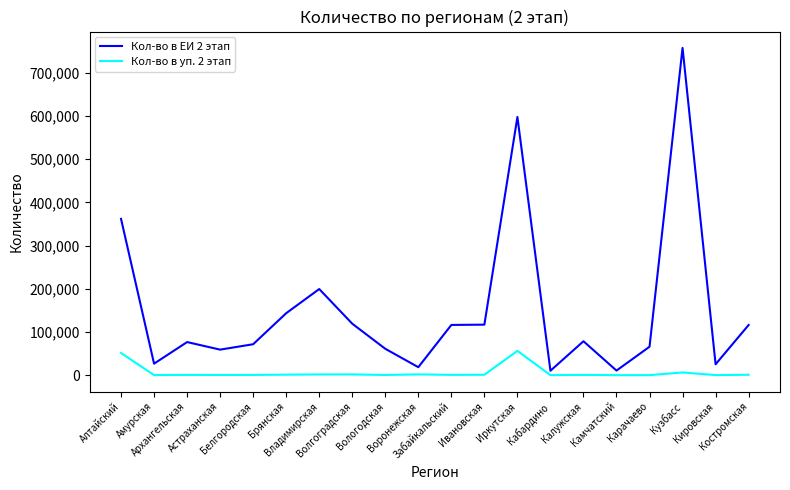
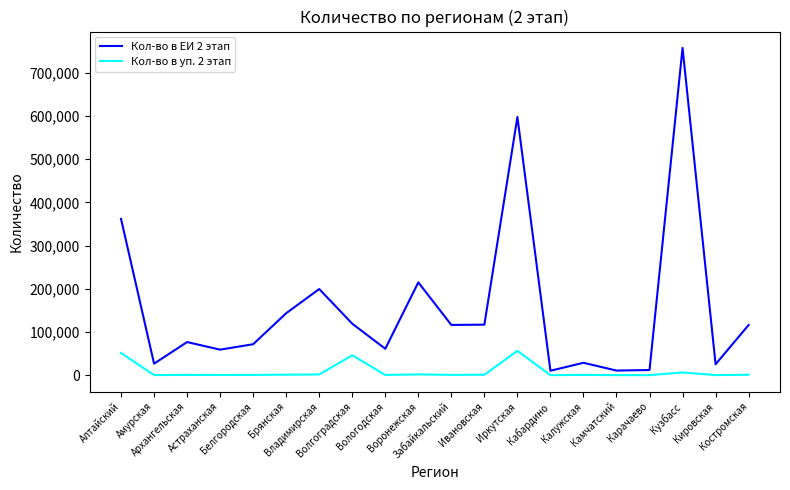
Кол-во в уп. 2 этап, Волгоградская: 0 -> 50,000
Кол-во в ЕИ 2 этап, Воронежская: 20,000 -> 210,000
Кол-во в ЕИ 2 этап, Калужская: 80,000 -> 30,000
Кол-во в ЕИ 2 этап, Карачаево: 70,000 -> 10,000
